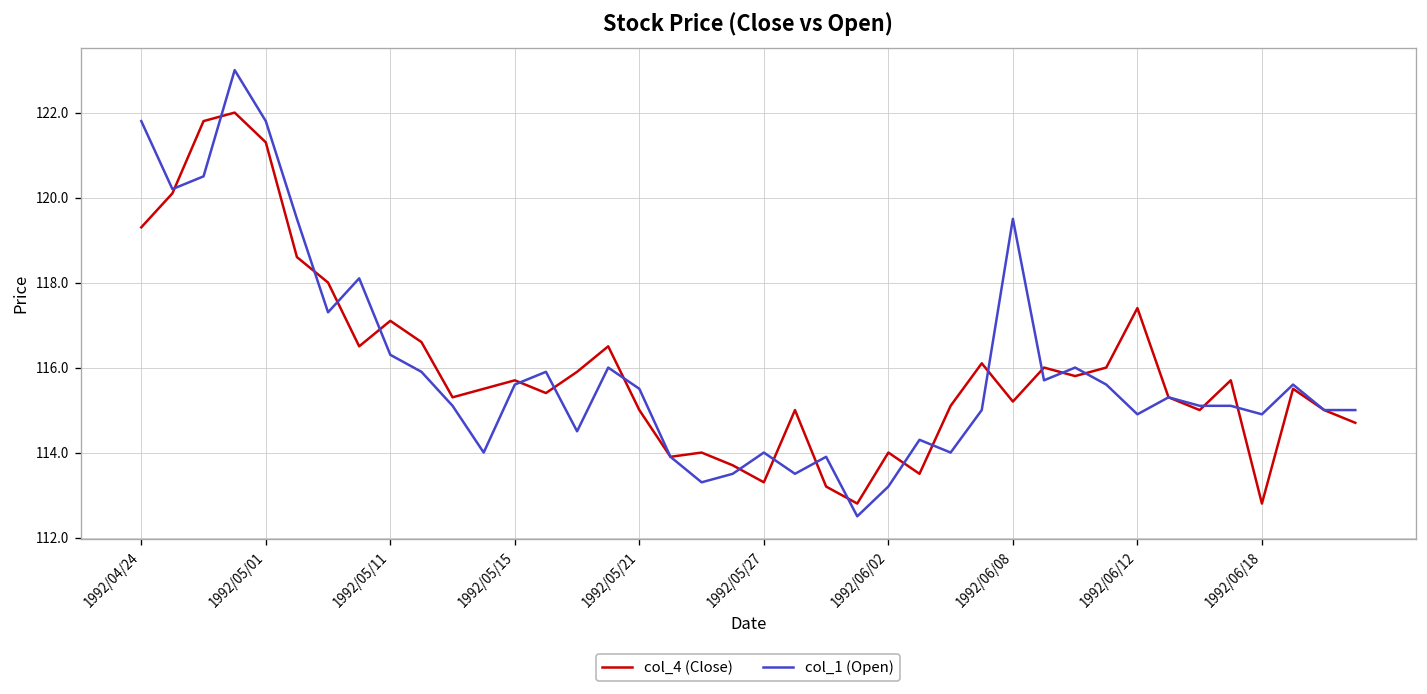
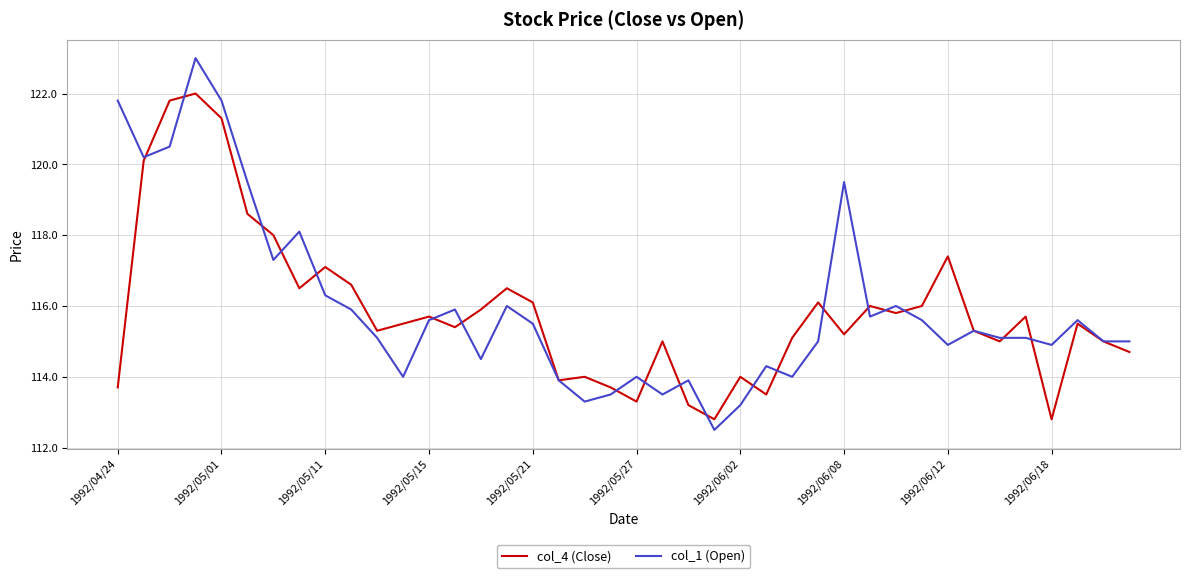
col_4 (Close), 1992/04/24: 119.3 -> 113.7
col_4 (Close), 1992/05/21: 115.0 -> 116.1
